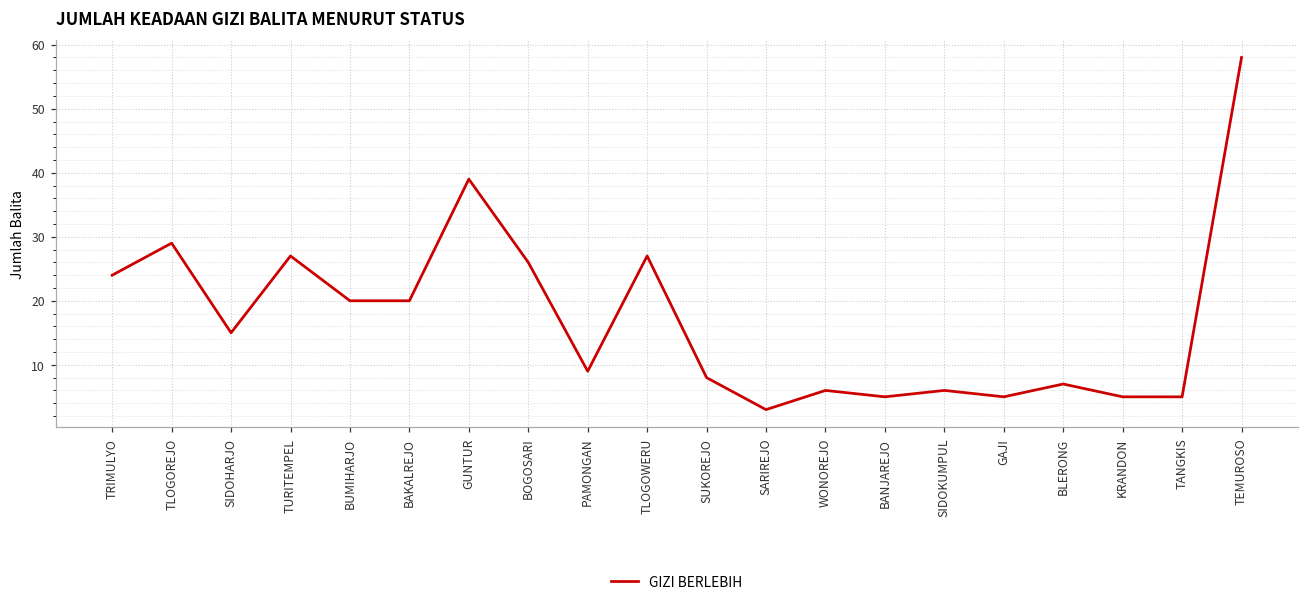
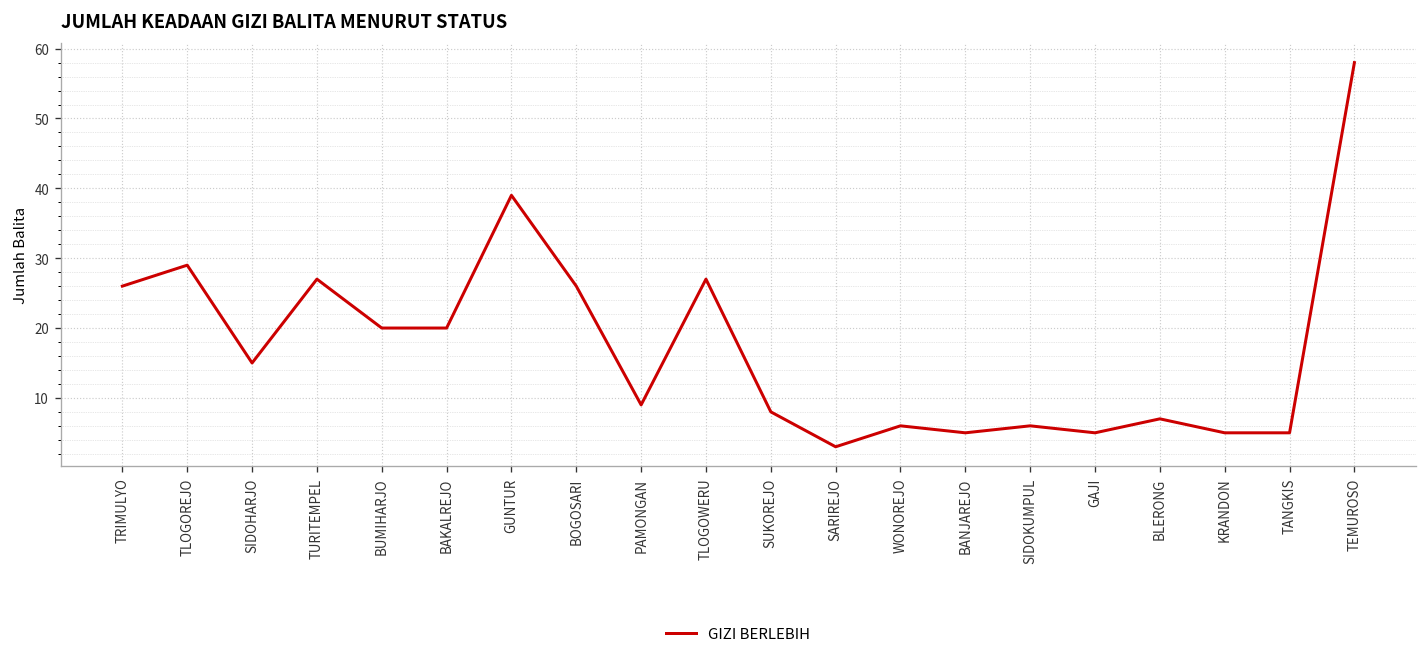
TRIMULYO: 24 -> 26
